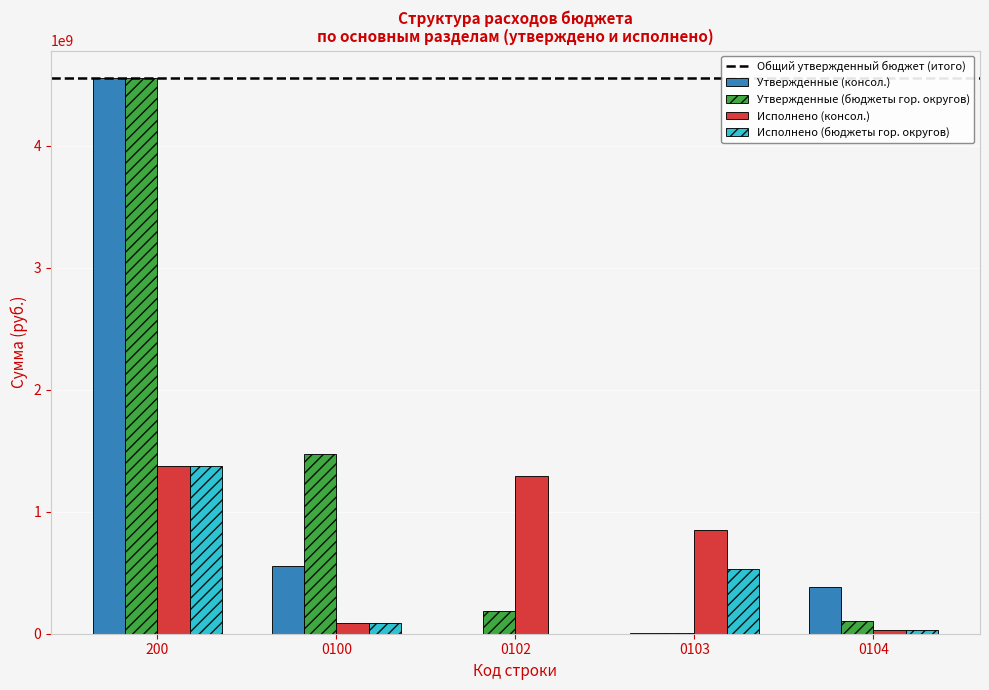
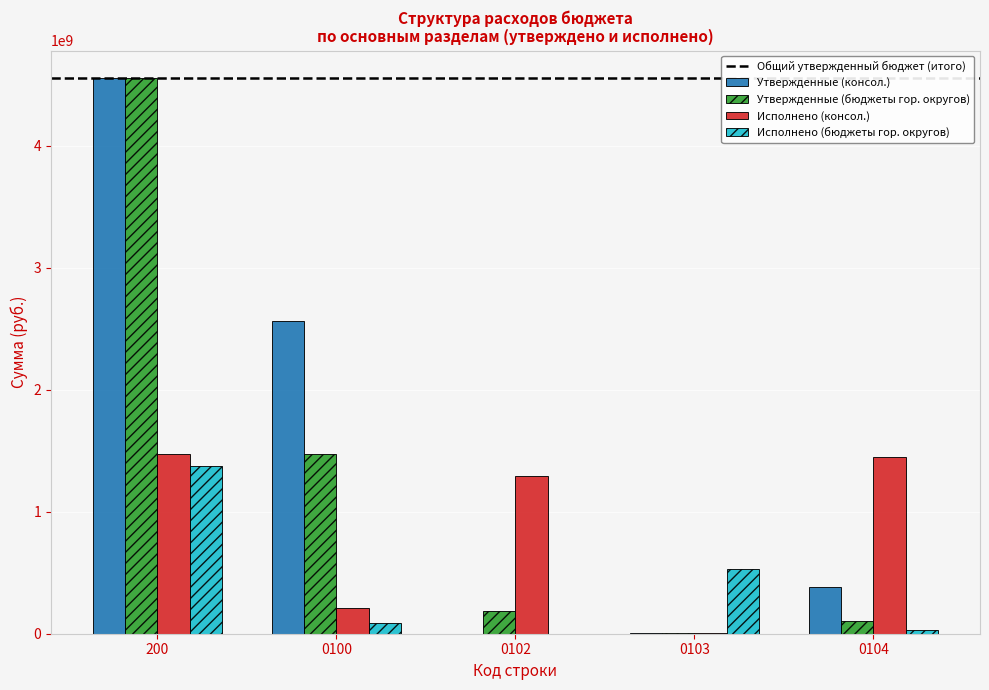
Исполнено (консол.), 200: 1370000000 -> 1480000000
Утвержденные (консол.), 0100: 550000000 -> 2570000000
Исполнено (консол.), 0100: 90000000 -> 210000000
Исполнено (консол.), 0103: 850000000 -> 0
Исполнено (консол.), 0104: 30000000 -> 1450000000
